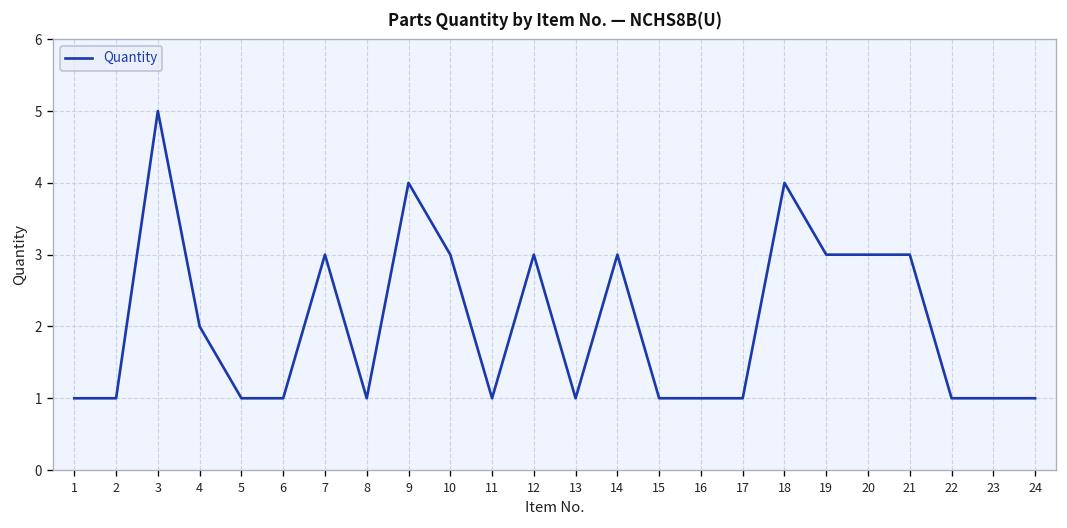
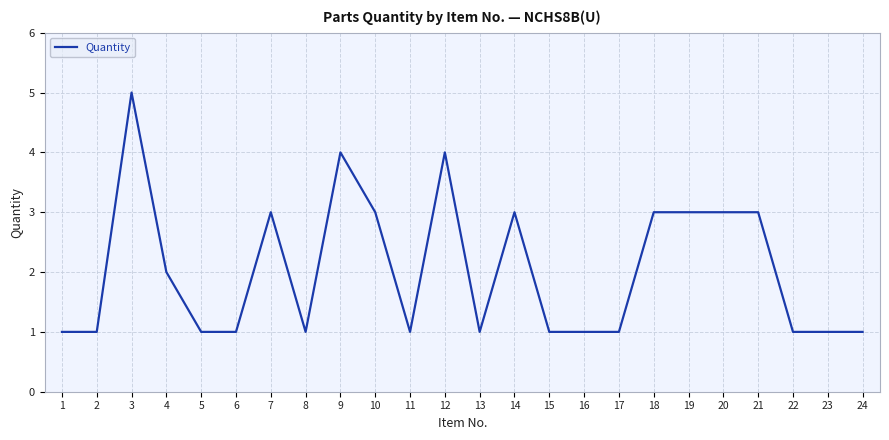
12: 3 -> 4
18: 4 -> 3
